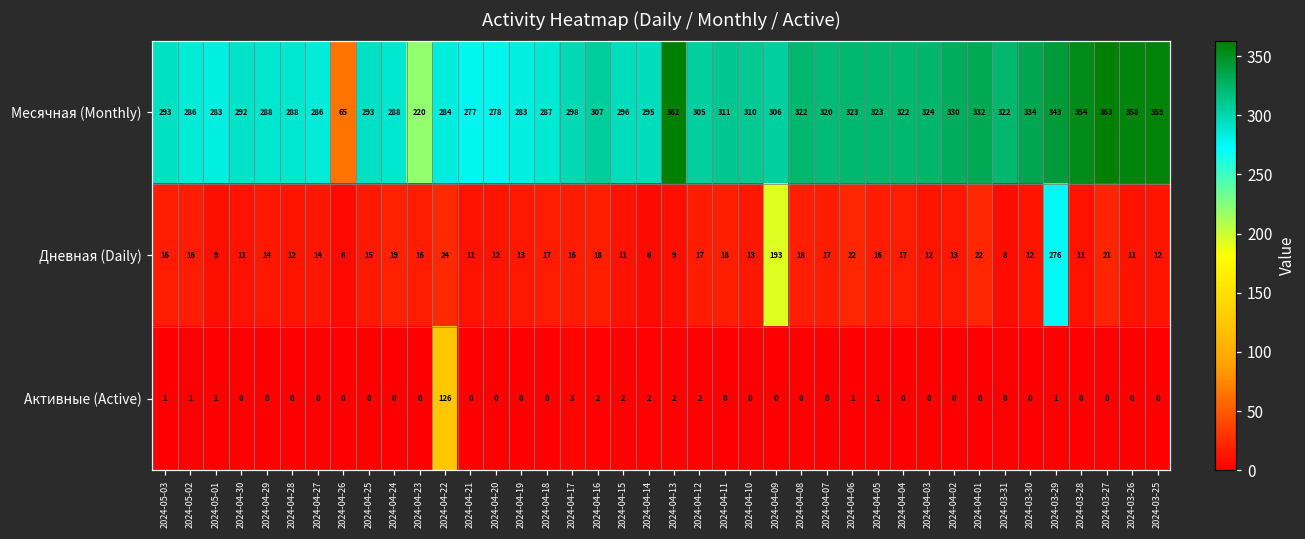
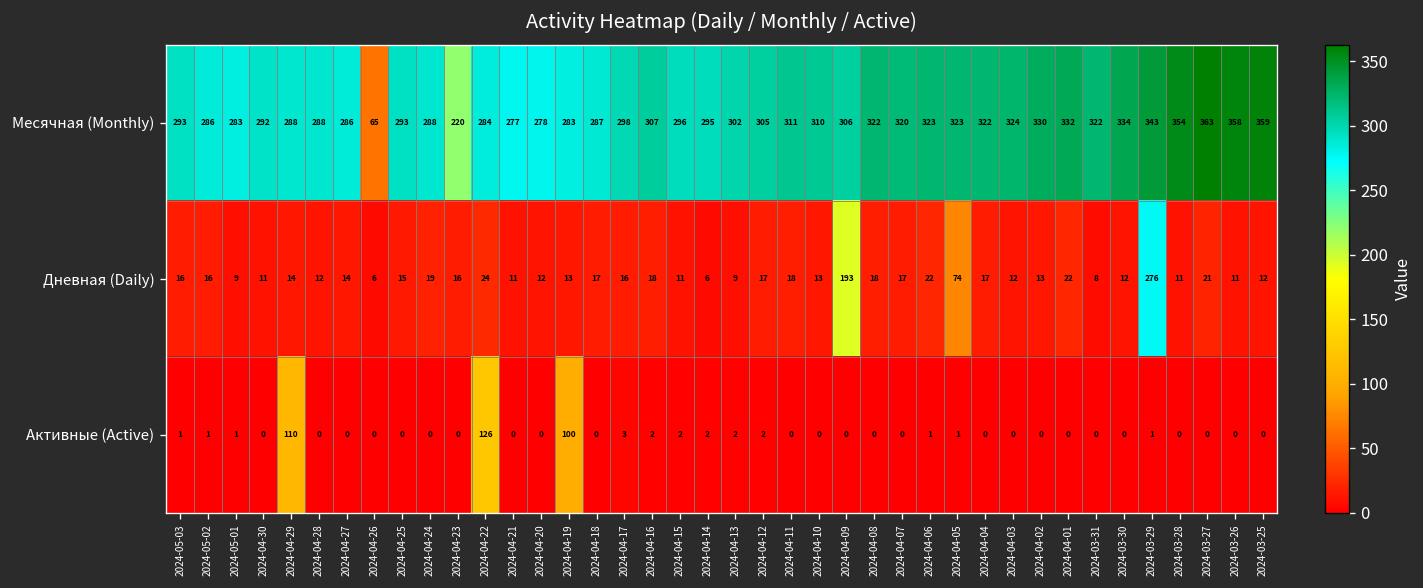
Месячная (Monthly), 2024-04-13: 362 -> 302
Дневная (Daily), 2024-04-05: 16 -> 74
Активные (Active), 2024-04-29: 0 -> 110
Активные (Active), 2024-04-19: 0 -> 100
